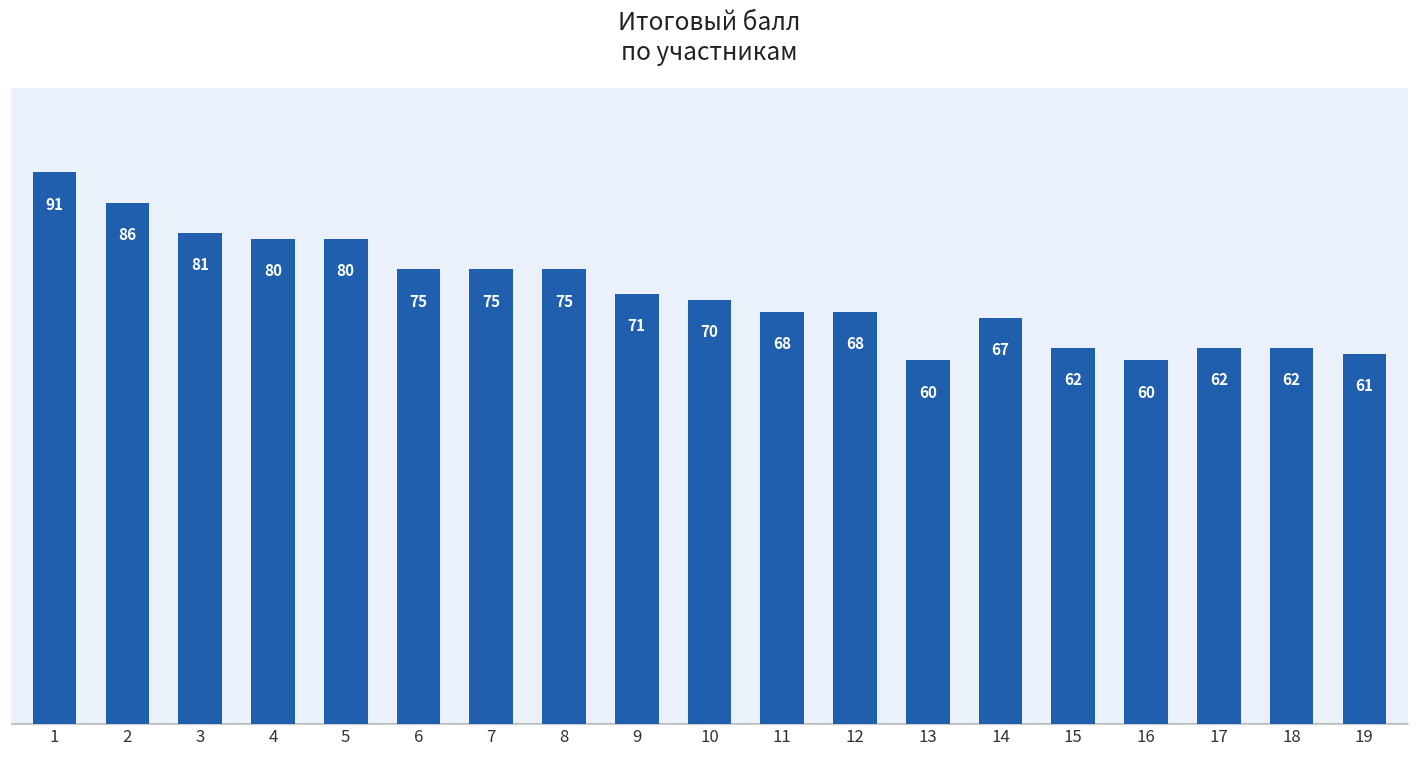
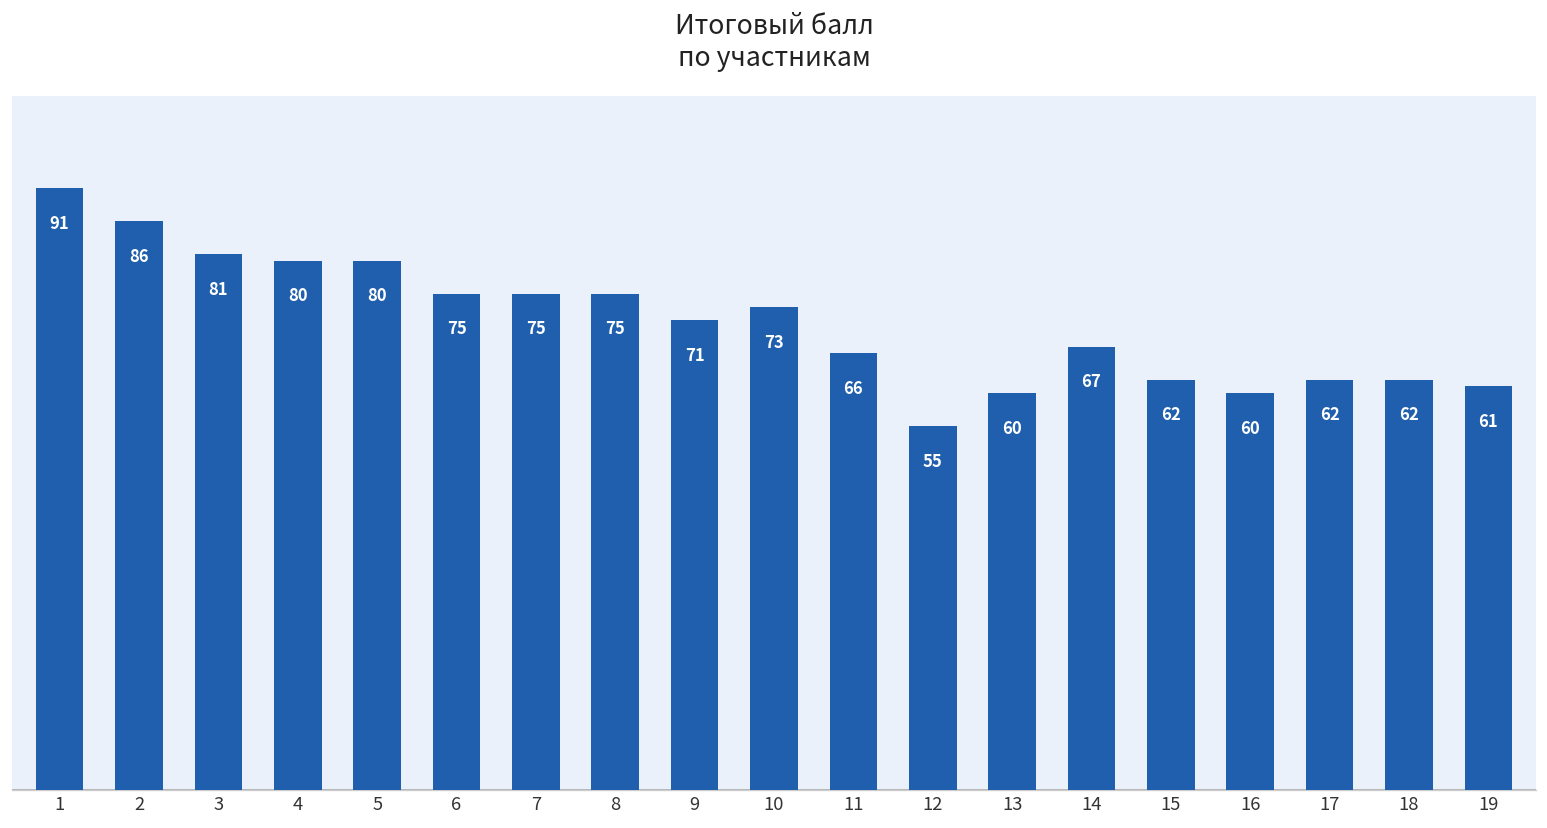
10: 70 -> 73
11: 68 -> 66
12: 68 -> 55
